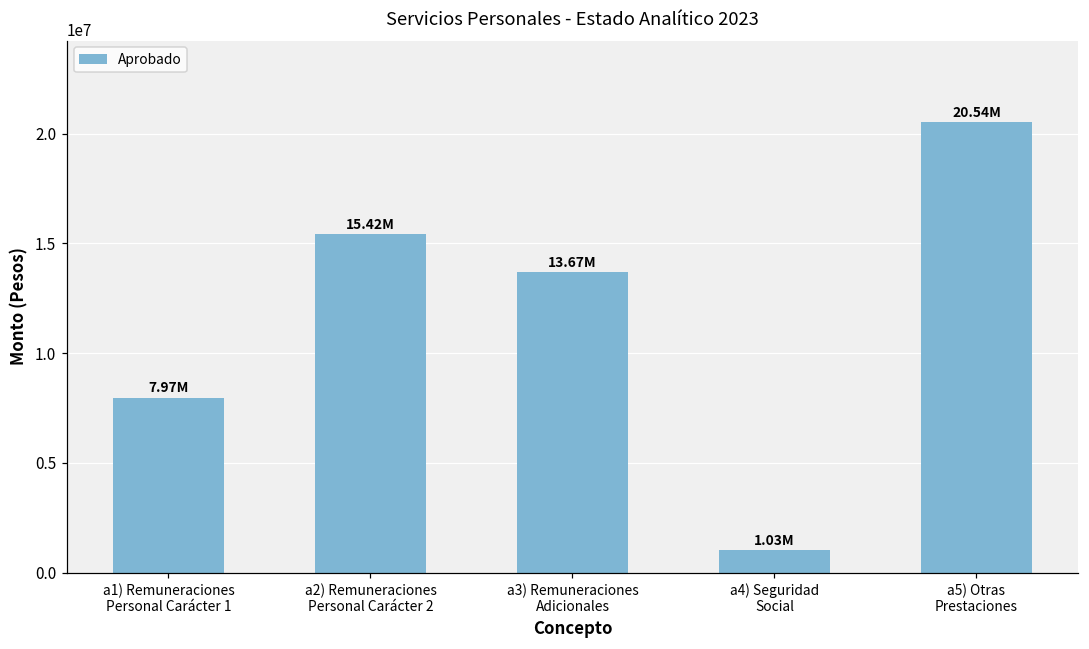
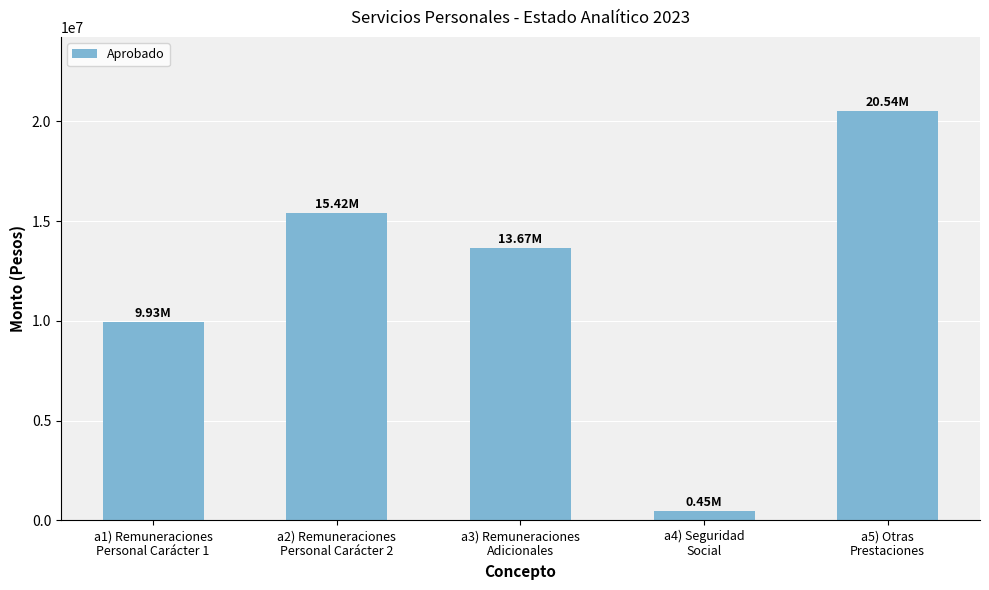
a1) Remuneraciones Personal Carácter 1: 7.97M -> 9.93M
a4) Seguridad Social: 1.03M -> 0.45M
